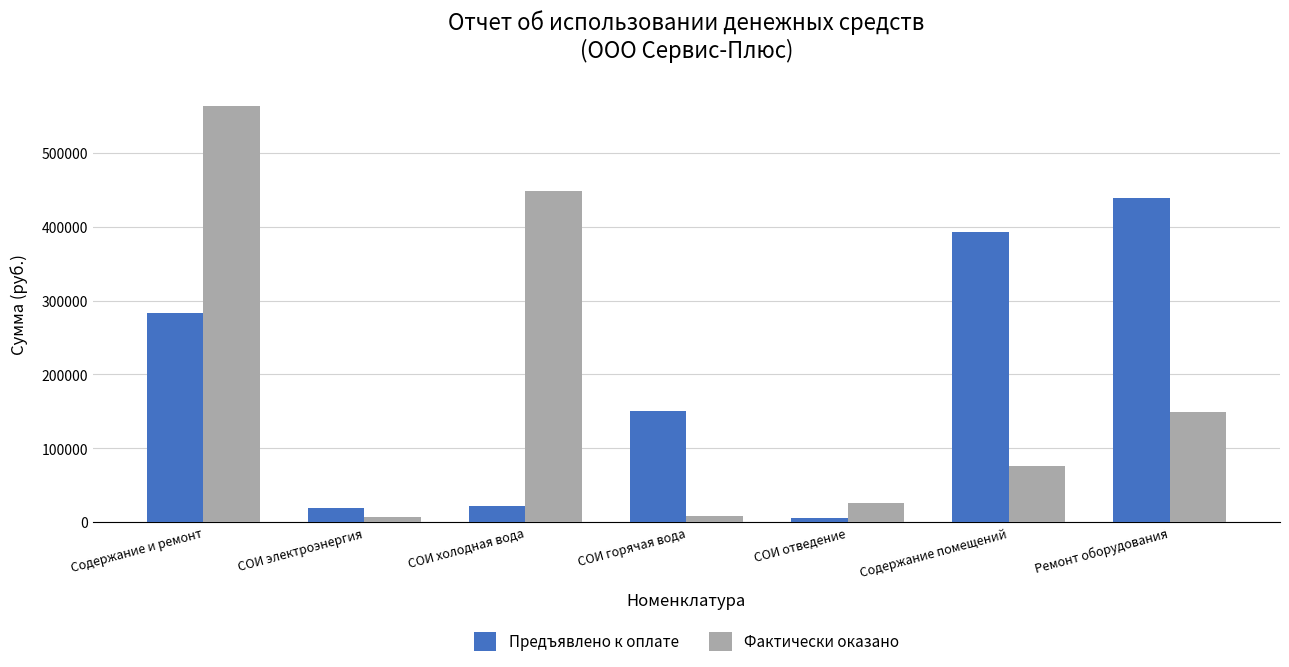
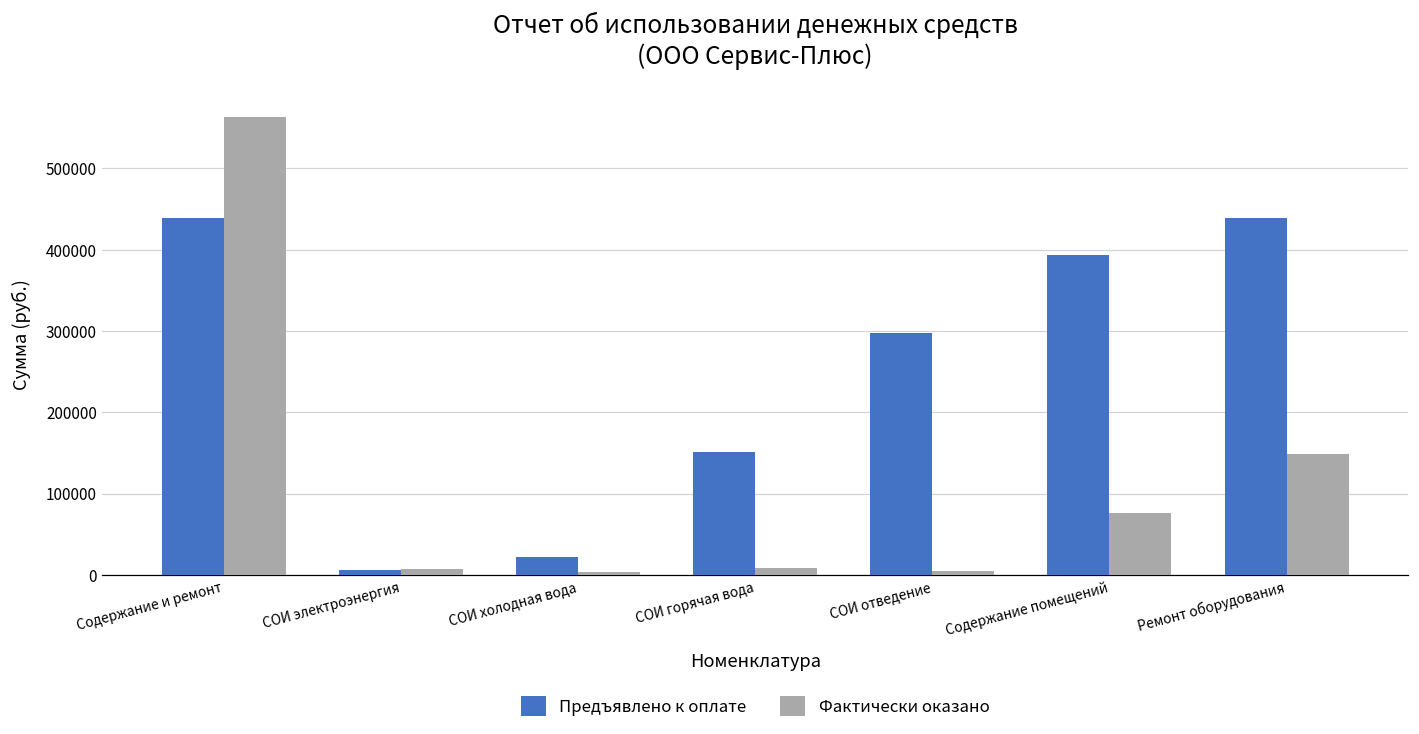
Предъявлено к оплате, Содержание и ремонт: 280000 -> 440000
Предъявлено к оплате, СОИ электроэнергия: 20000 -> 10000
Фактически оказано, СОИ холодная вода: 450000 -> 0
Предъявлено к оплате, СОИ отведение: 10000 -> 300000
Фактически оказано, СОИ отведение: 30000 -> 10000
